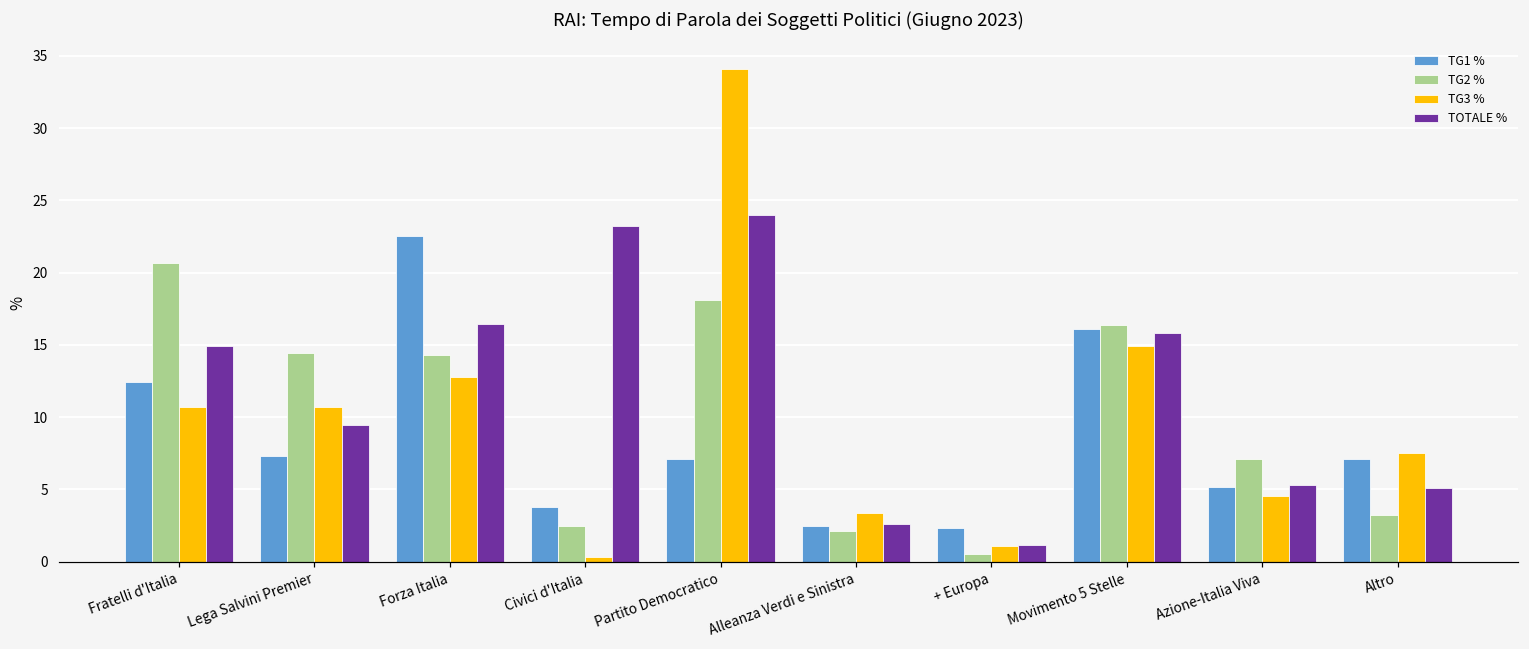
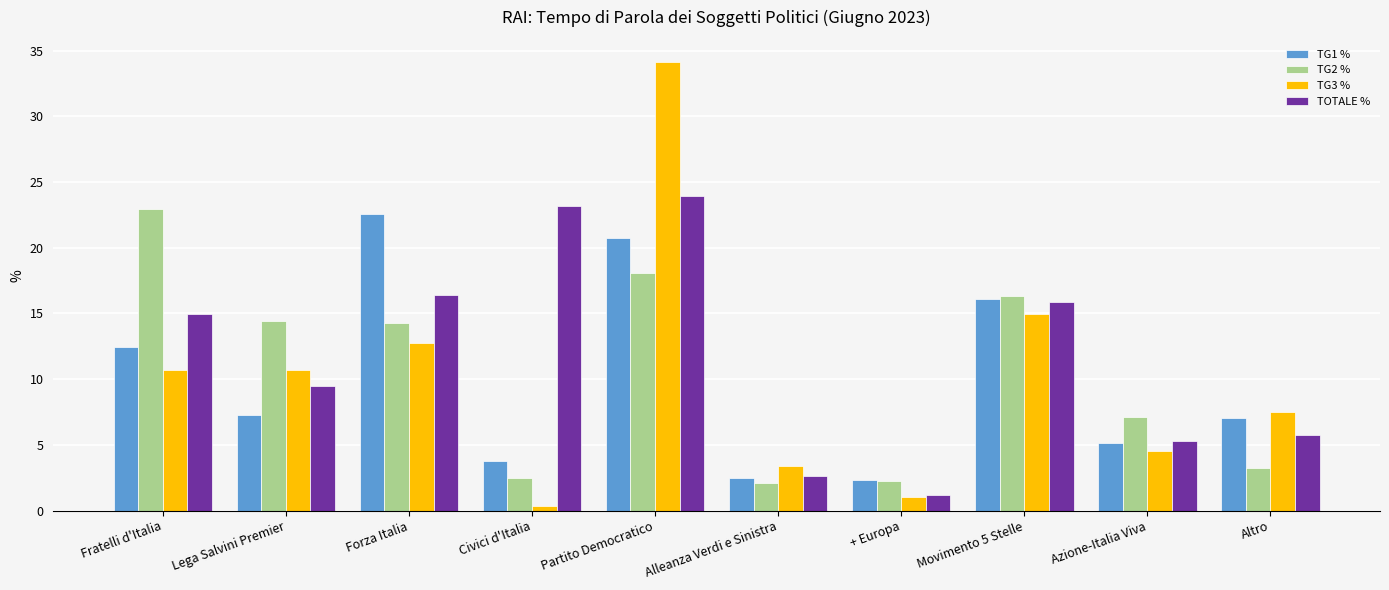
TG2 %, Fratelli d'Italia: 20.7 -> 22.9
TG1 %, Partito Democratico: 7.1 -> 20.8
TG2 %, + Europa: 0.5 -> 2.3
TOTALE %, Altro: 5.1 -> 5.8
